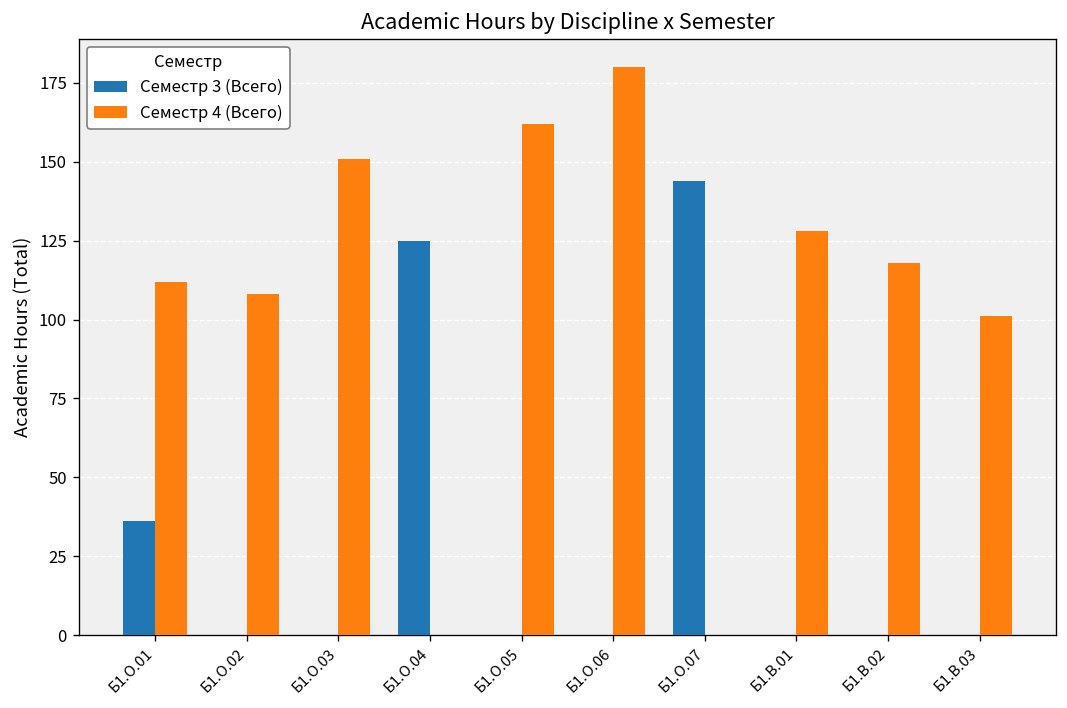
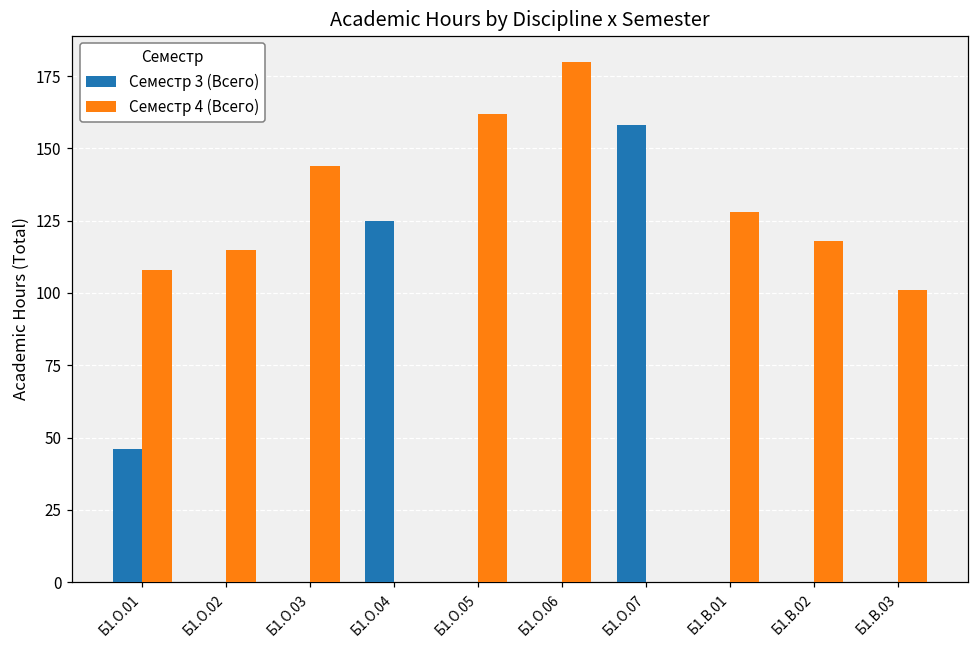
Семестр 3 (Всего), Б1.О.01: 36 -> 46
Семестр 4 (Всего), Б1.О.01: 112 -> 108
Семестр 4 (Всего), Б1.О.02: 108 -> 115
Семестр 4 (Всего), Б1.О.03: 151 -> 144
Семестр 3 (Всего), Б1.О.07: 144 -> 158
